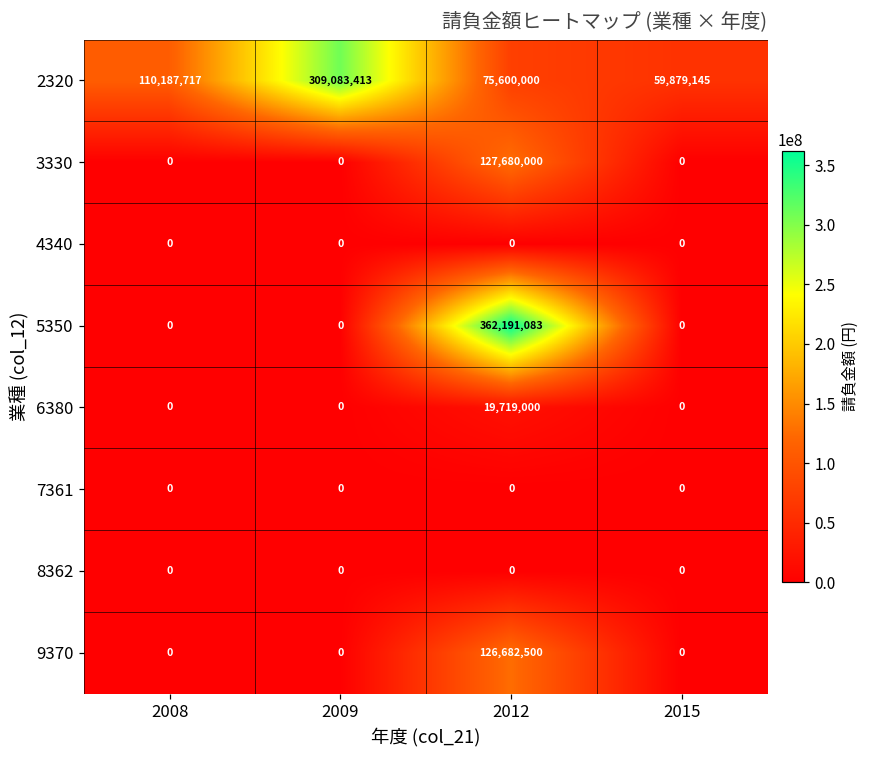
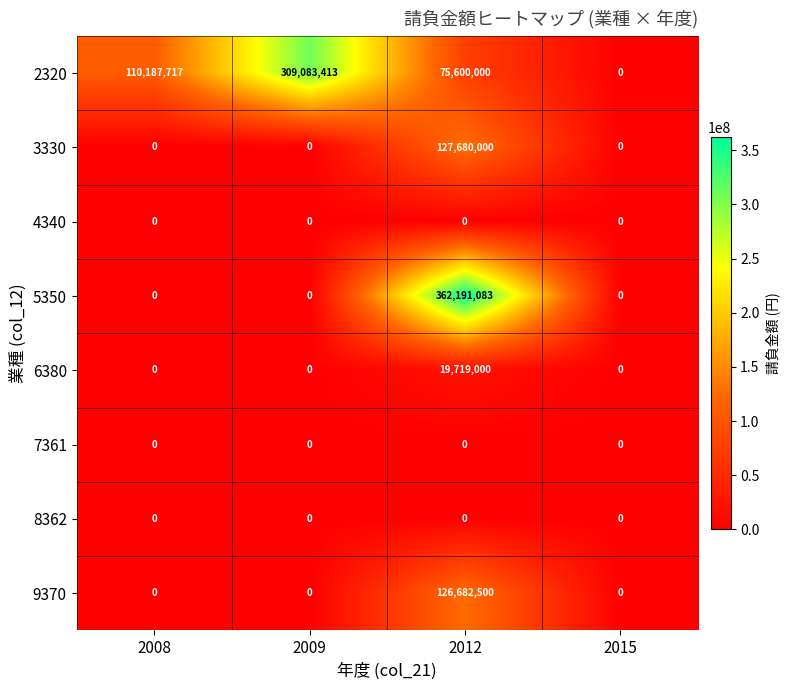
2320, 2015: 59,879,145 -> 0
